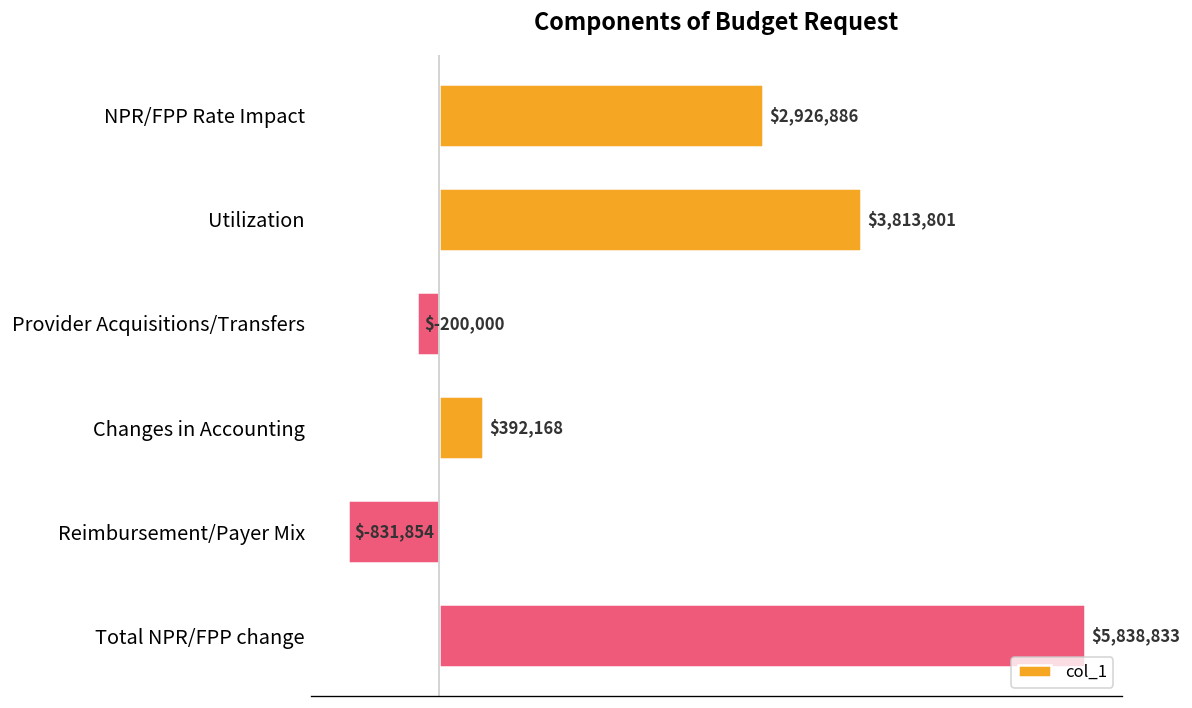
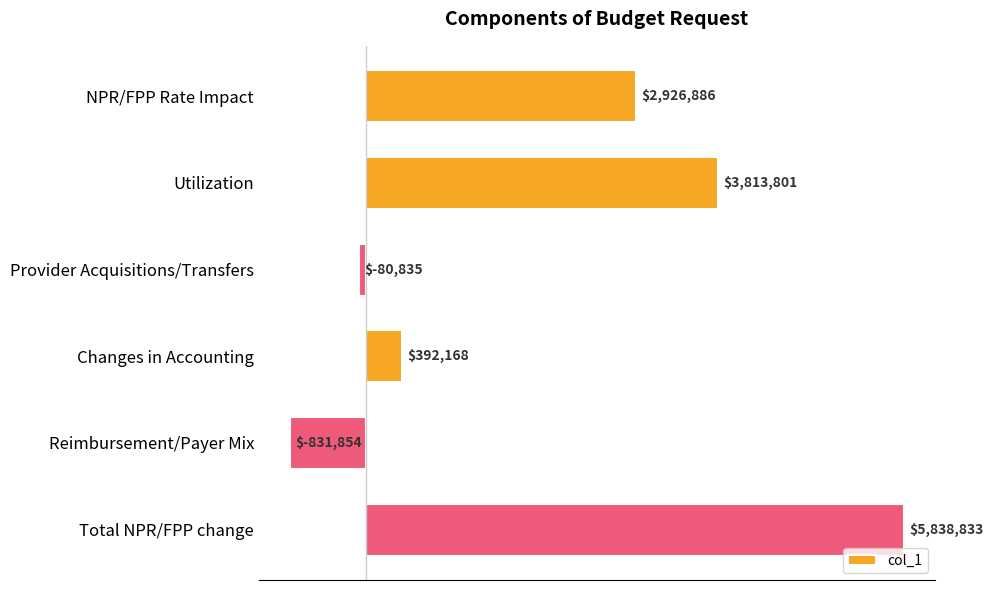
Provider Acquisitions/Transfers: $-200,000 -> $-80,835
